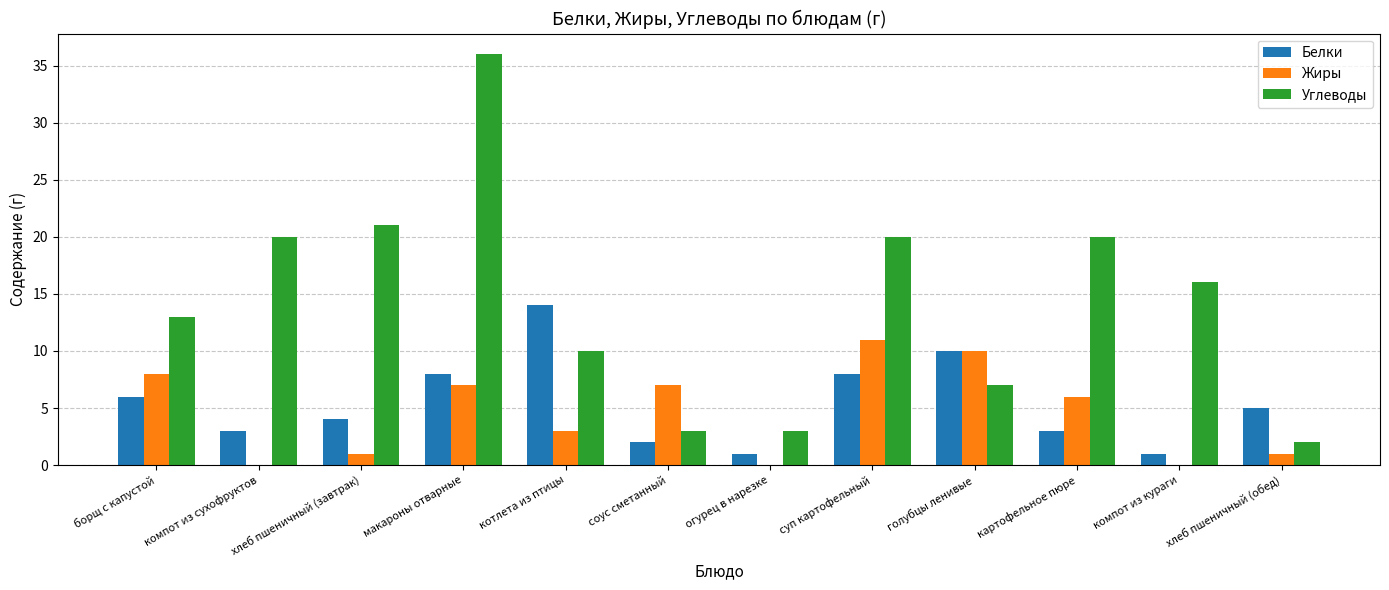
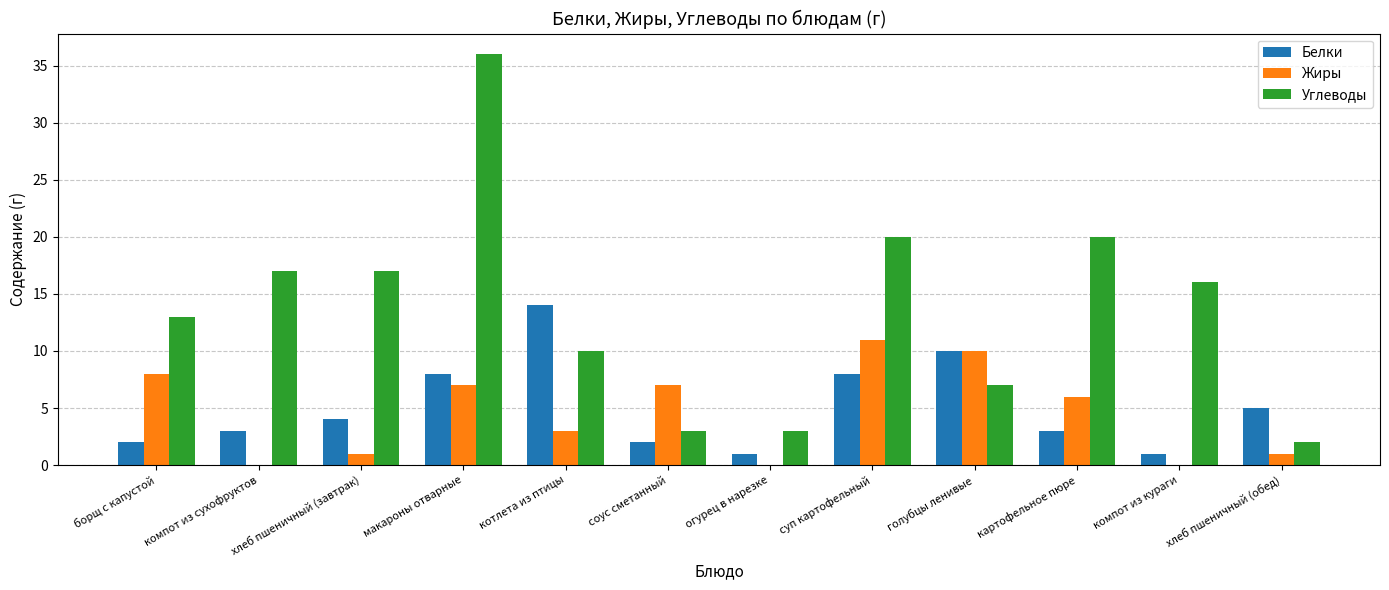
Белки, борщ с капустой: 6 -> 2
Углеводы, компот из сухофруктов: 20 -> 17
Углеводы, хлеб пшеничный (завтрак): 21 -> 17
